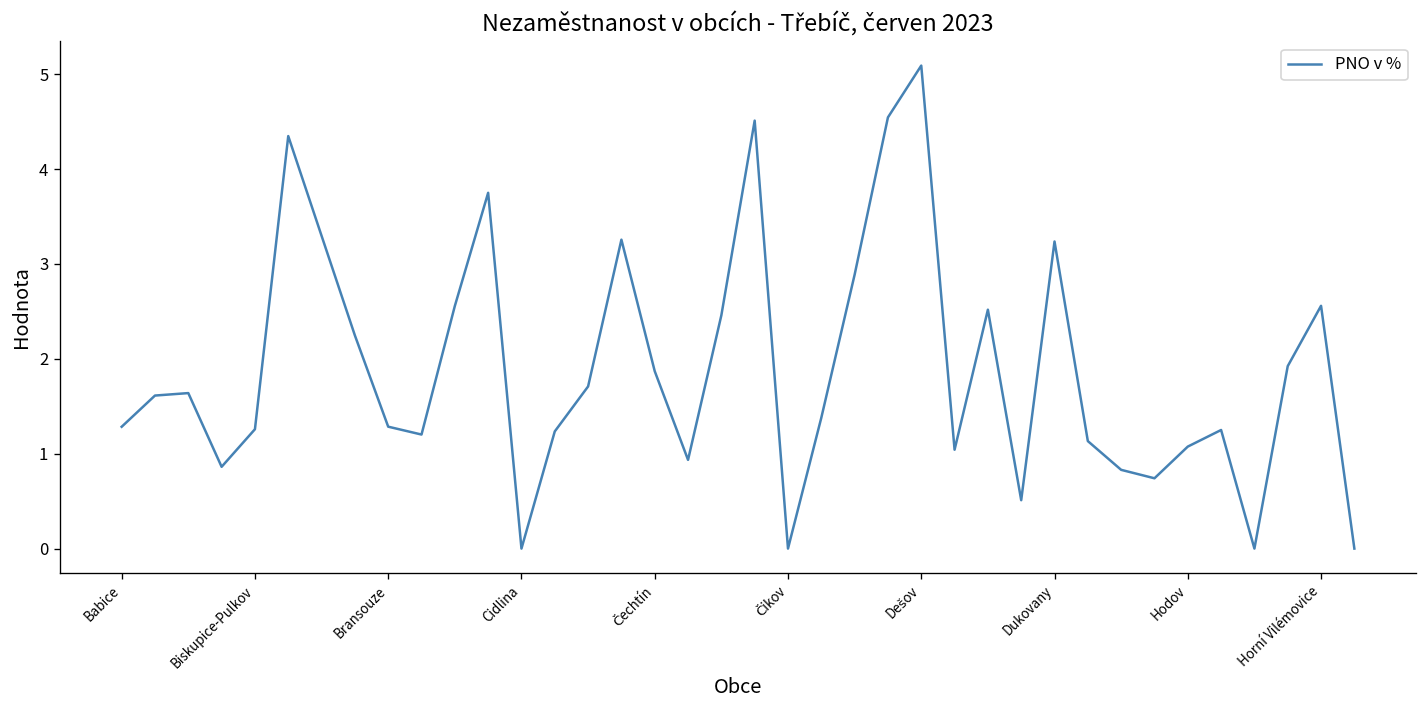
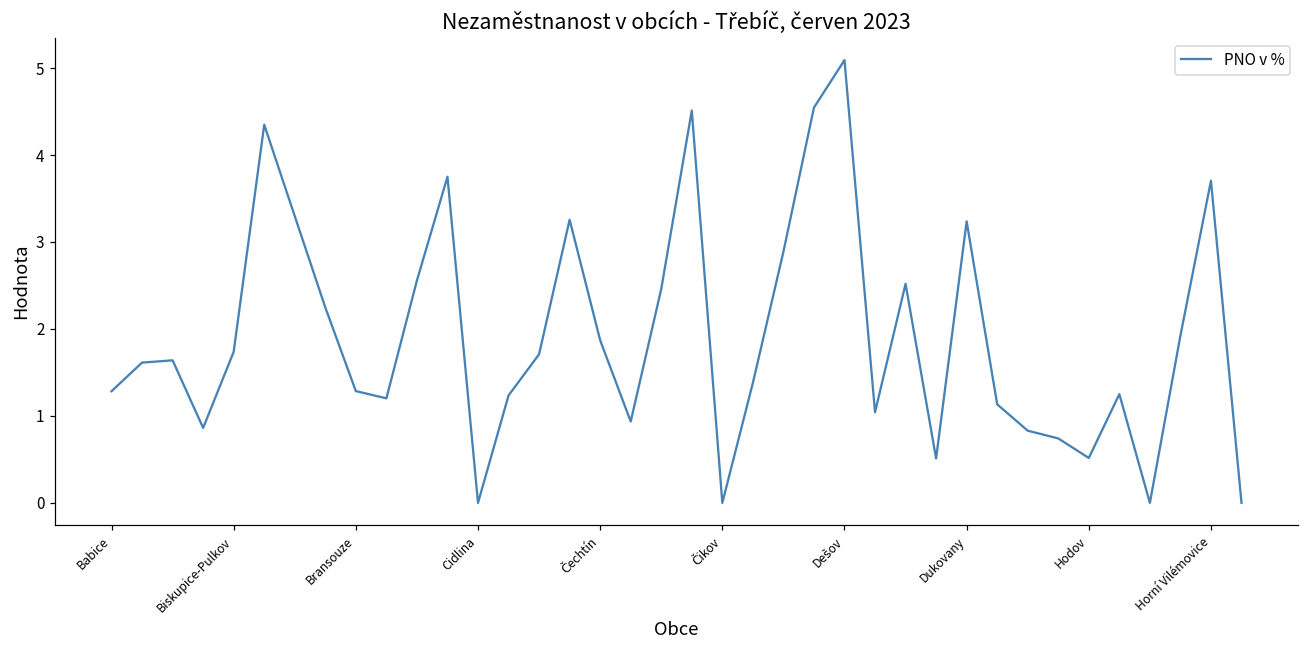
Biskupice-Pulkov: 1.3 -> 1.7
Hodov: 1.1 -> 0.5
Horní Vilémovice: 2.6 -> 3.7
